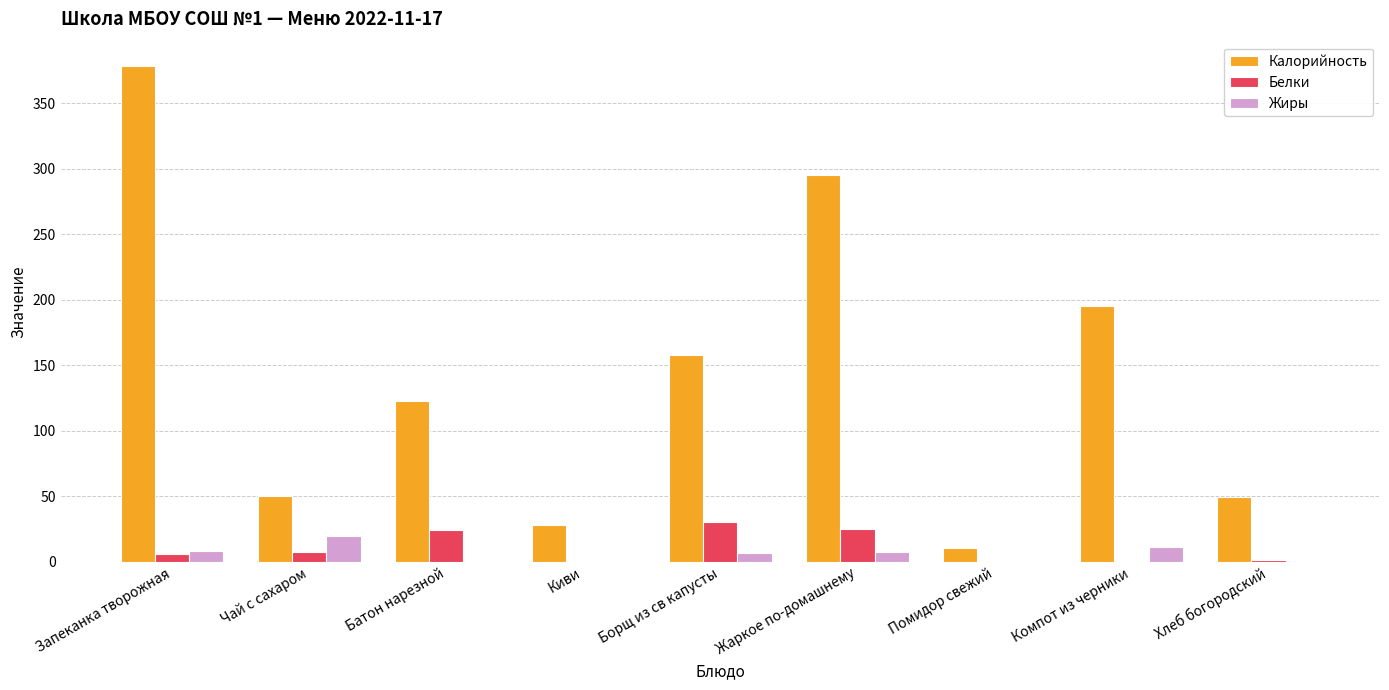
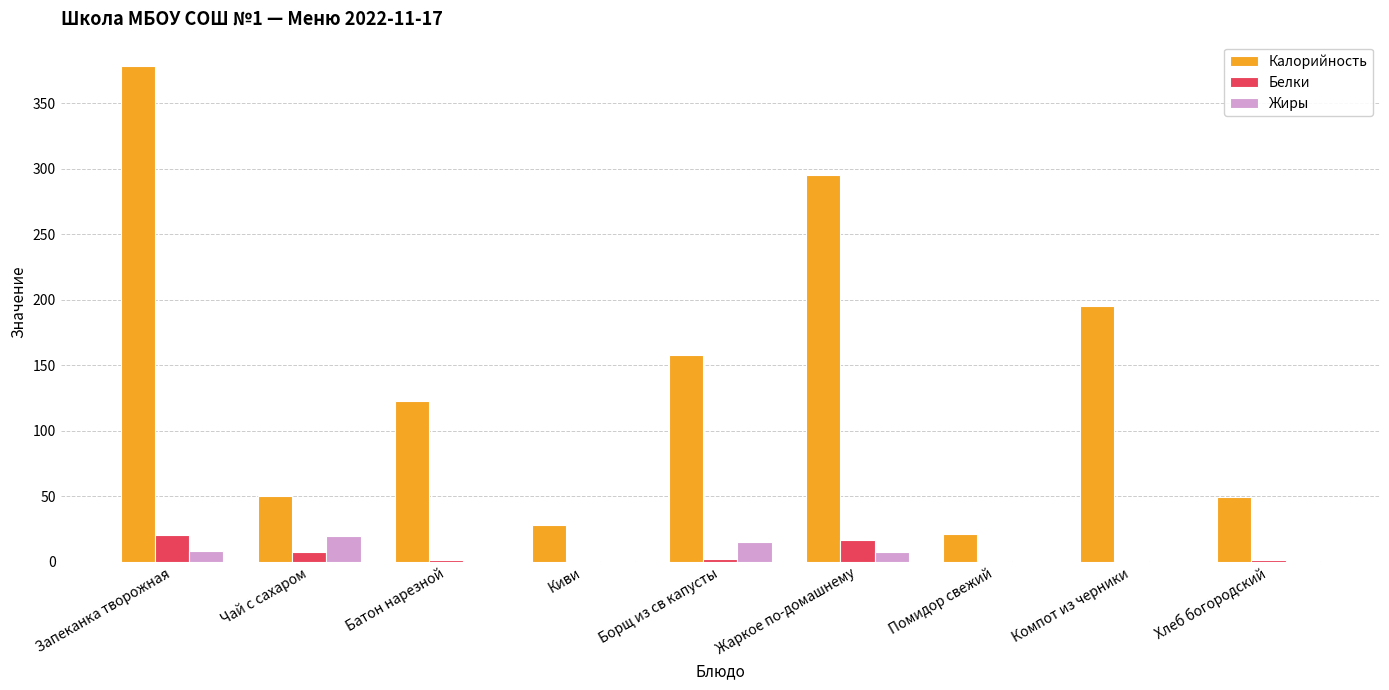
Белки, Запеканка творожная: 6 -> 20
Белки, Батон нарезной: 24 -> 2
Белки, Борщ из св капусты: 30 -> 2
Жиры, Борщ из св капусты: 7 -> 15
Белки, Жаркое по-домашнему: 25 -> 16
Калорийность, Помидор свежий: 11 -> 22
Жиры, Компот из черники: 11 -> 0
